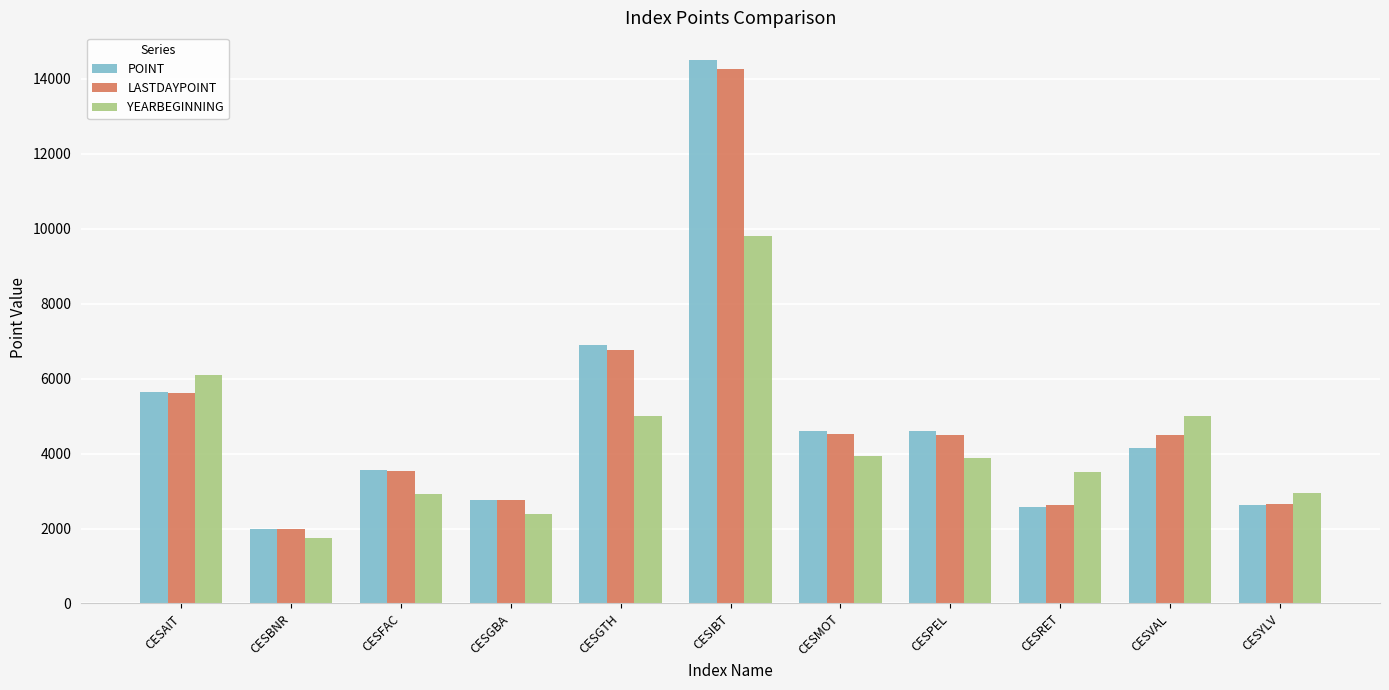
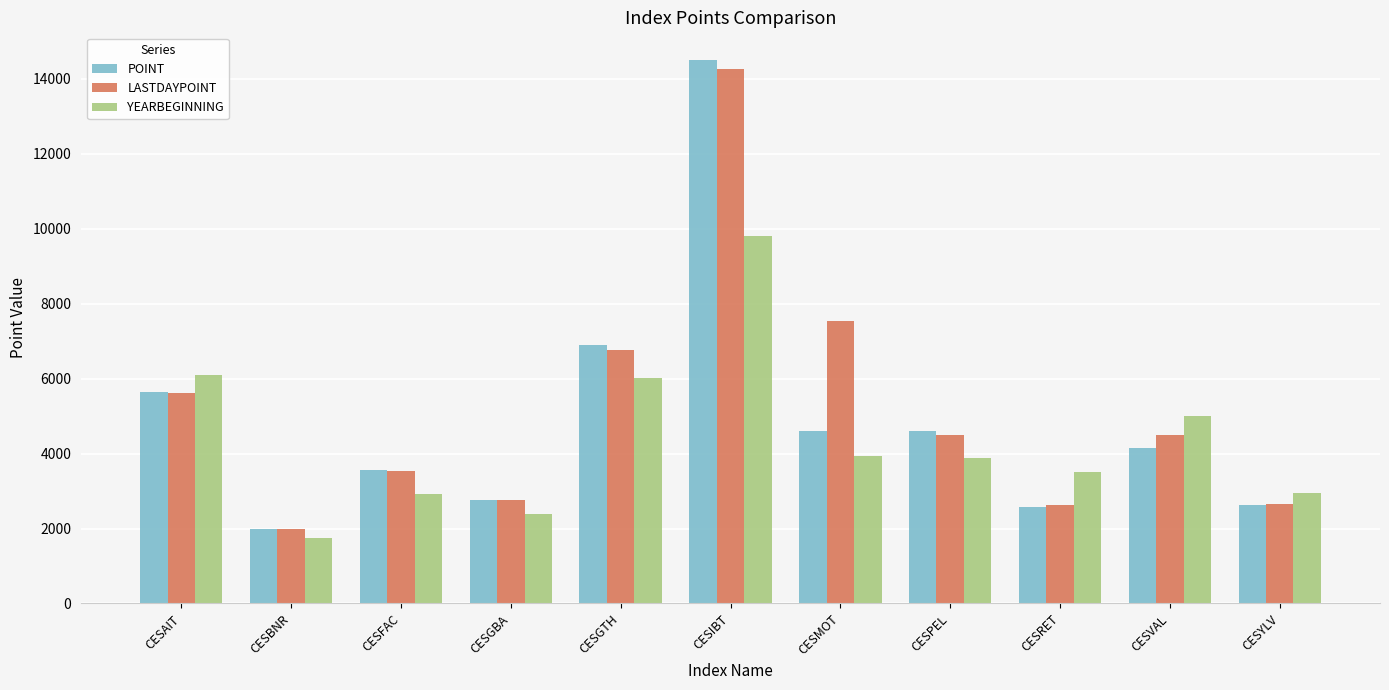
YEARBEGINNING, CESGTH: 5000 -> 6000
LASTDAYPOINT, CESMOT: 4500 -> 7600
